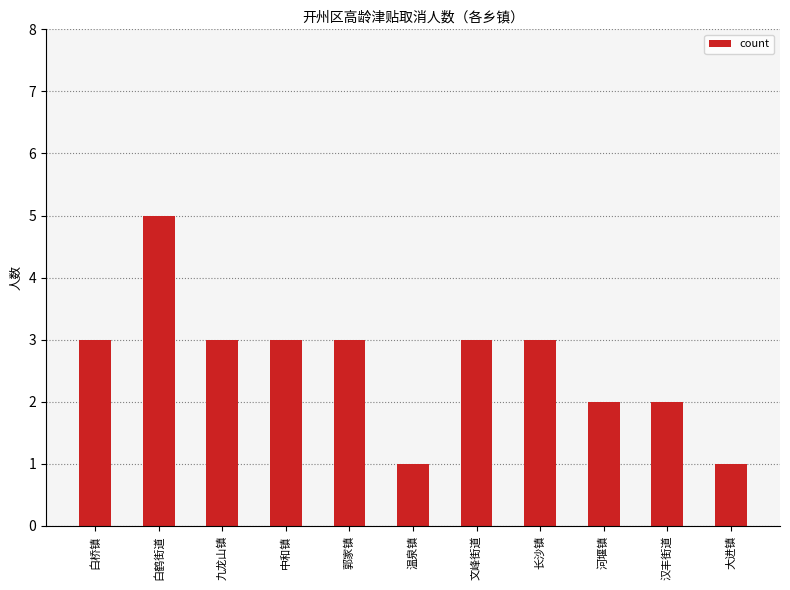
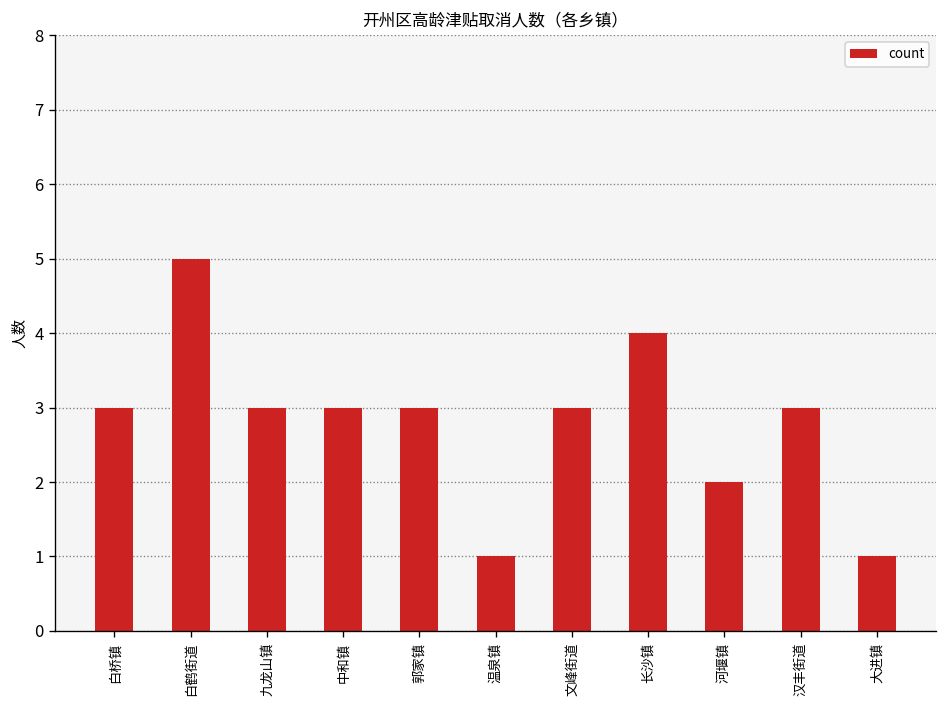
长沙镇: 3 -> 4
汉丰街道: 2 -> 3
